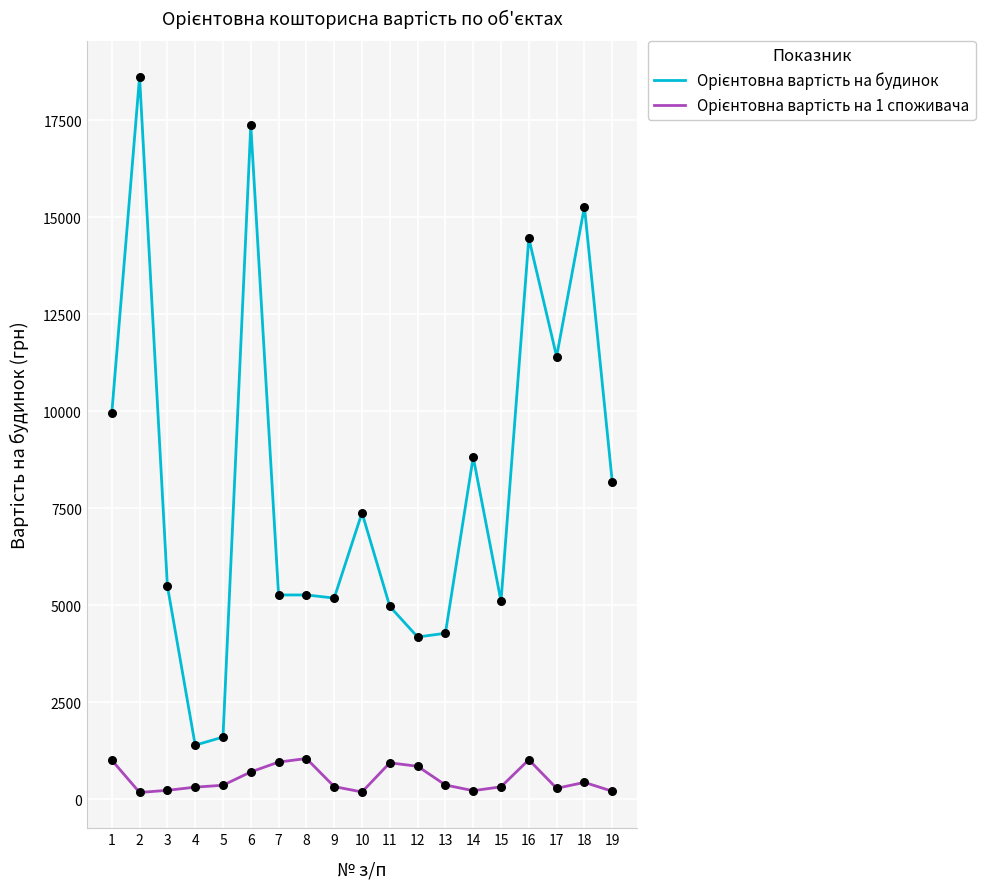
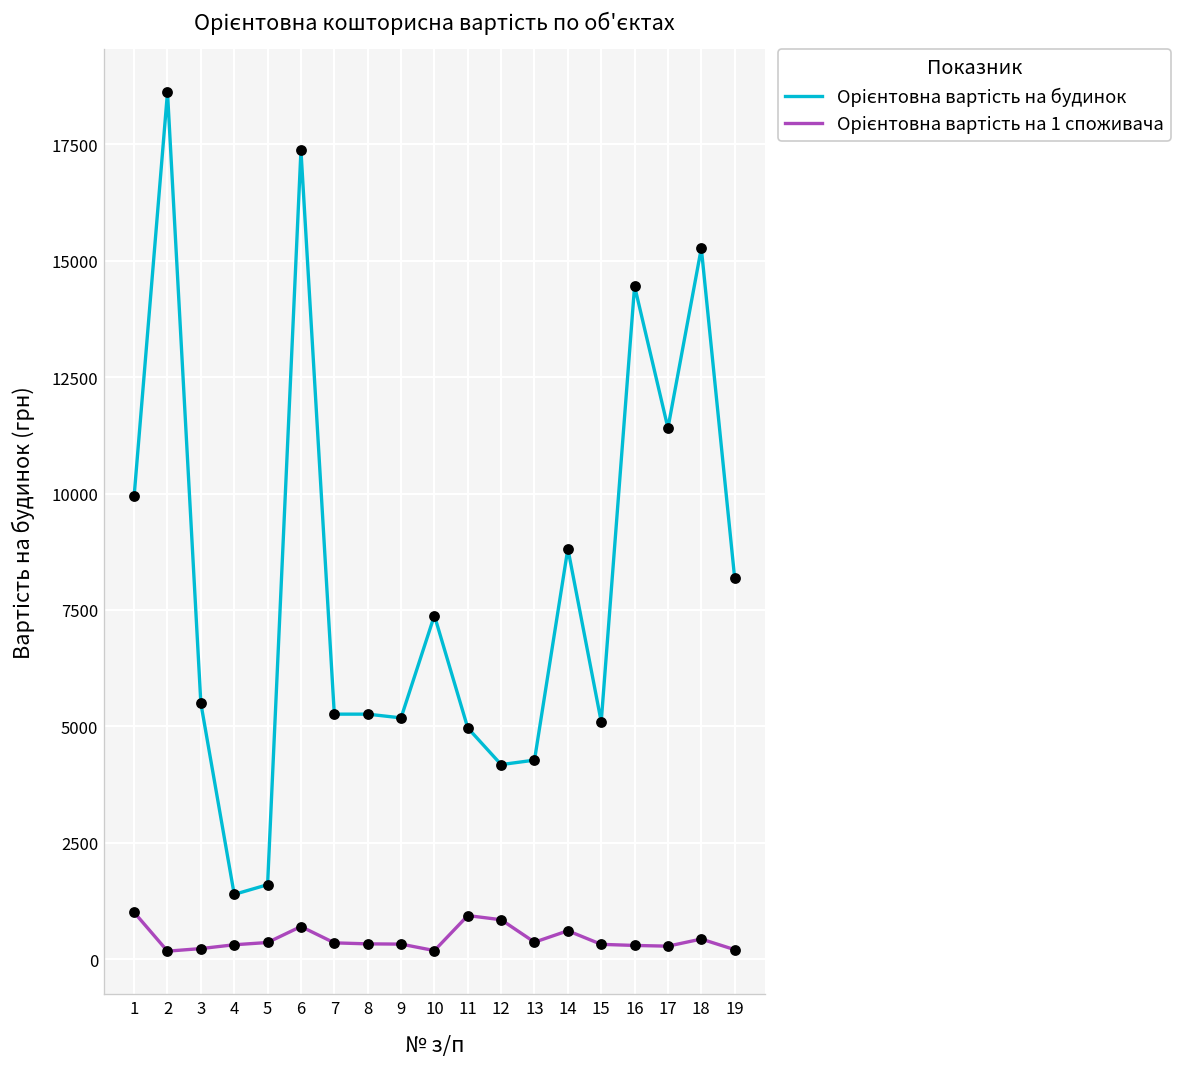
Орієнтовна вартість на 1 споживача, 7: 1000 -> 400
Орієнтовна вартість на 1 споживача, 8: 1000 -> 300
Орієнтовна вартість на 1 споживача, 14: 200 -> 600
Орієнтовна вартість на 1 споживача, 16: 1000 -> 300
